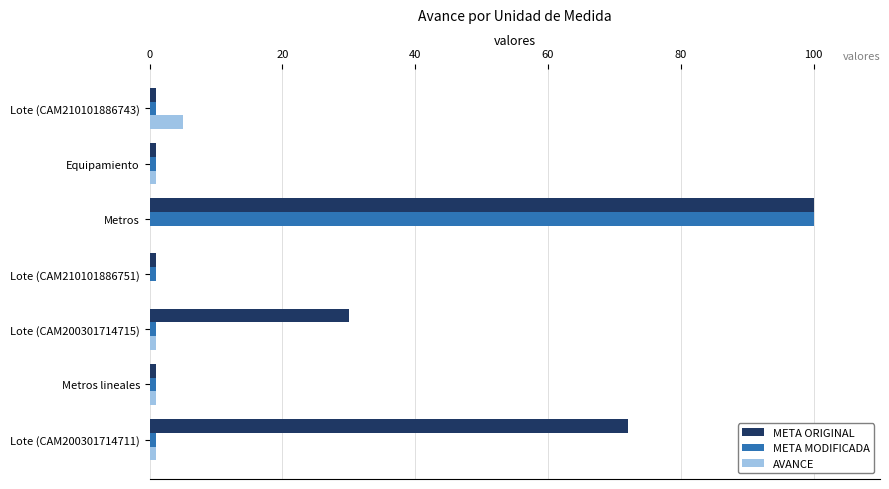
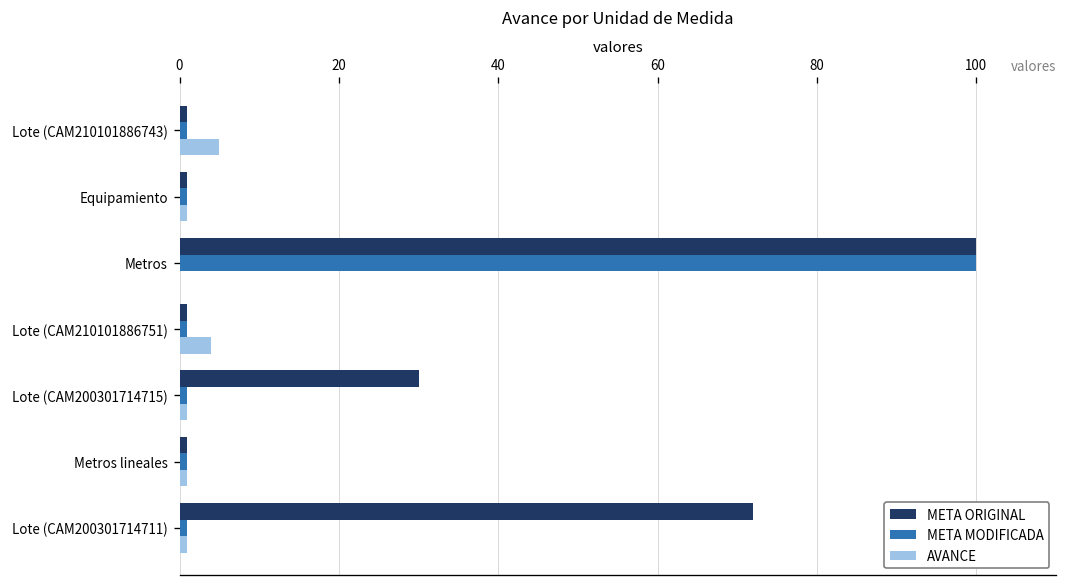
AVANCE, Lote (CAM210101886751): 0 -> 4
